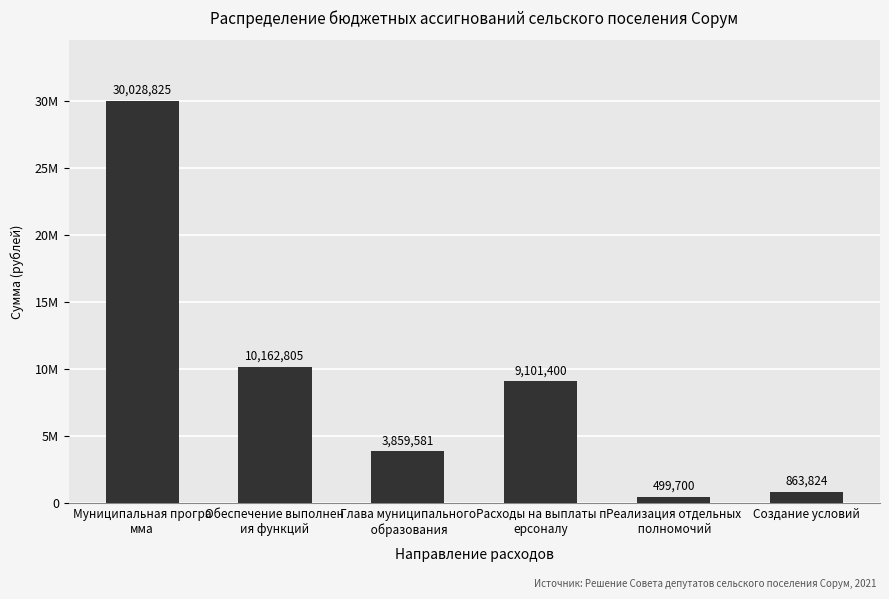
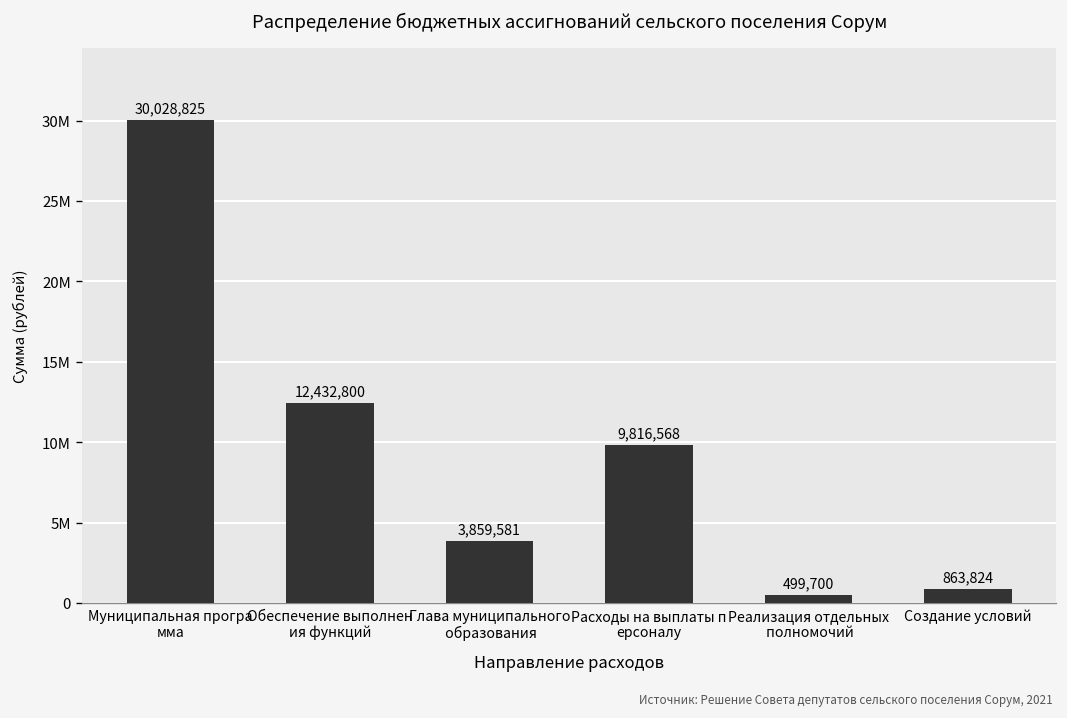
Обеспечение выполнен ия функций: 10,162,805 -> 12,432,800
Расходы на выплаты п ерсоналу: 9,101,400 -> 9,816,568
